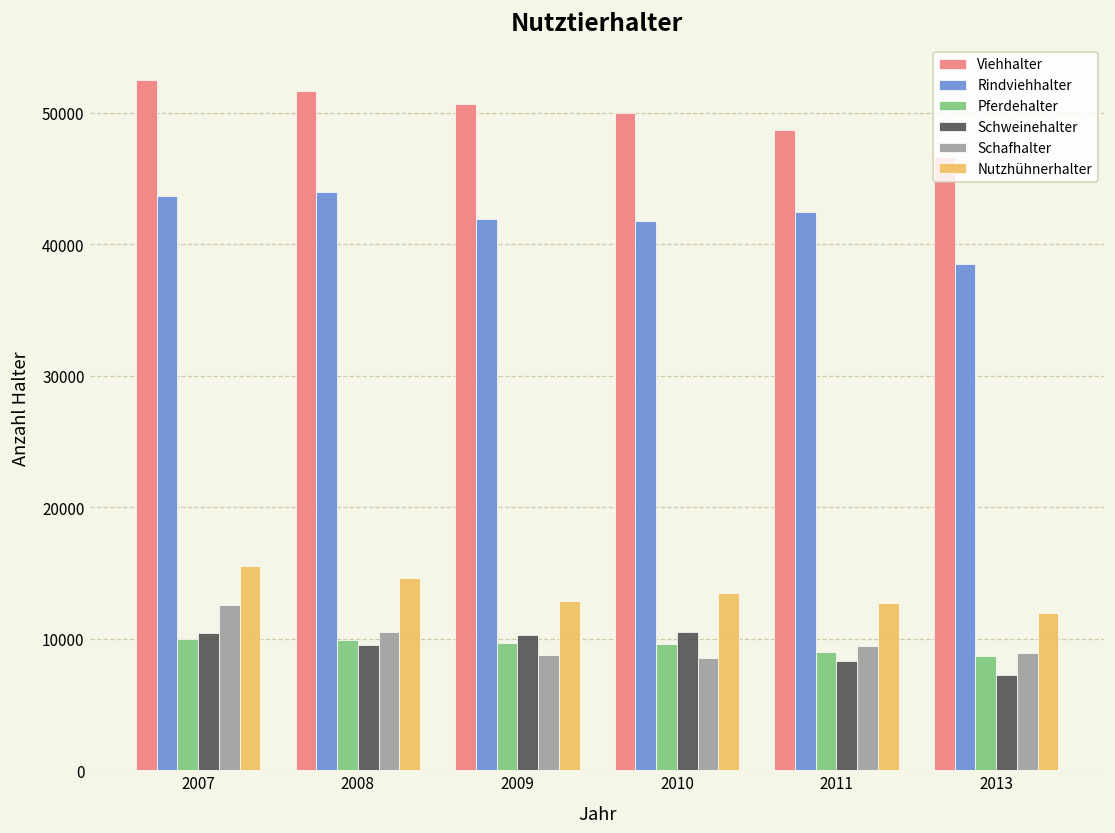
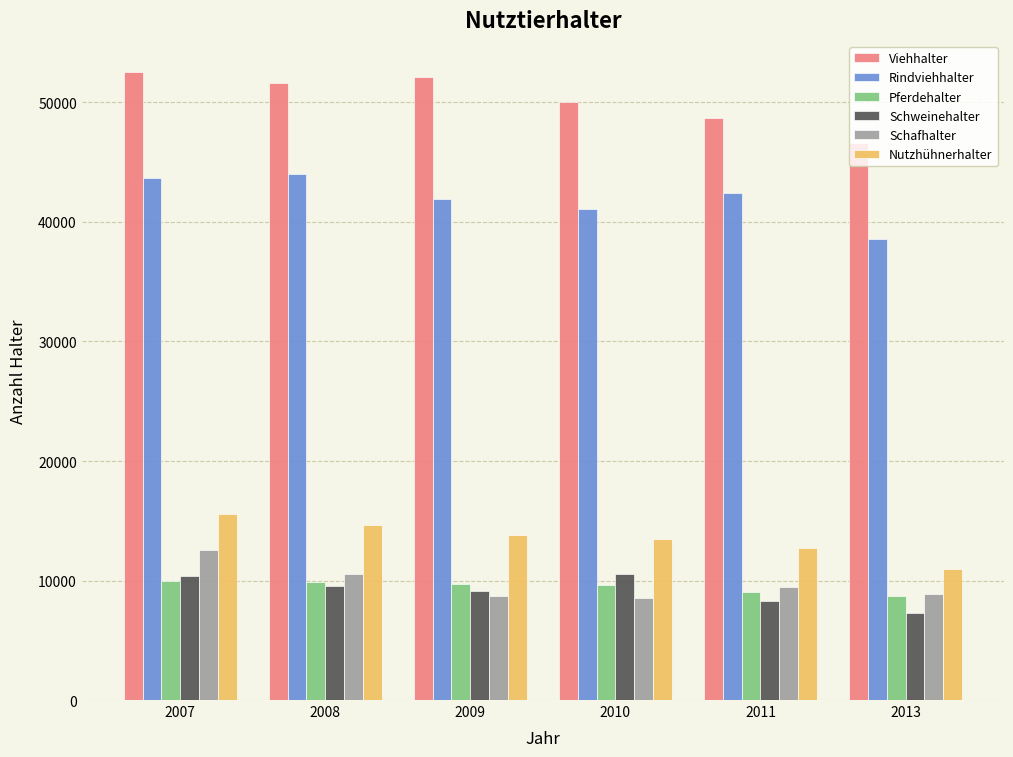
Viehhalter, 2009: 50700 -> 52100
Schweinehalter, 2009: 10300 -> 9100
Nutzhühnerhalter, 2009: 12900 -> 13800
Rindviehhalter, 2010: 41800 -> 41100
Nutzhühnerhalter, 2013: 12000 -> 11000
